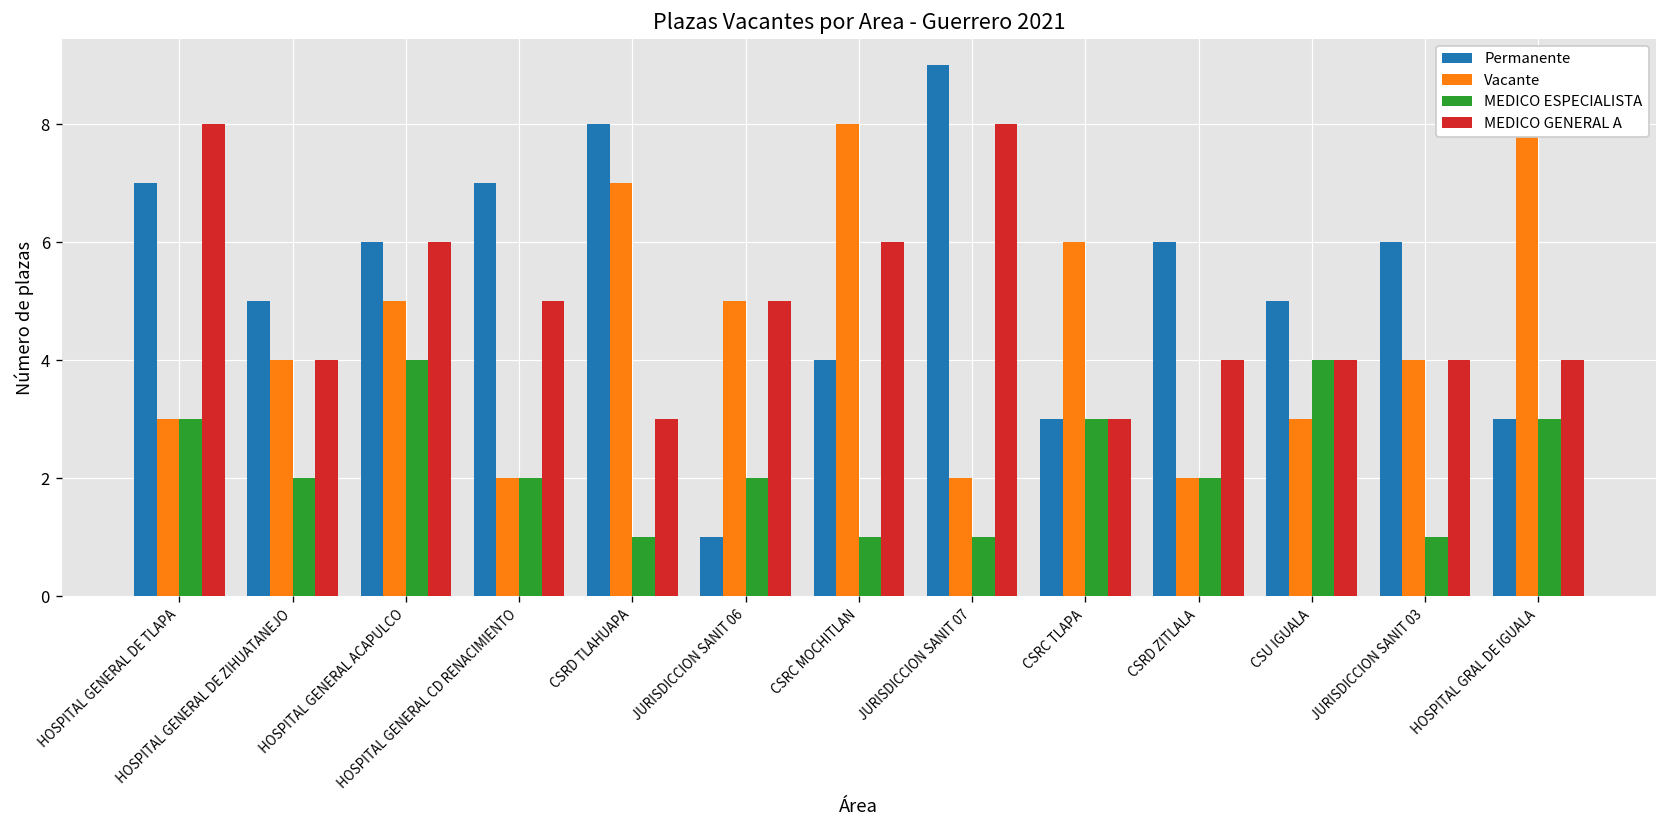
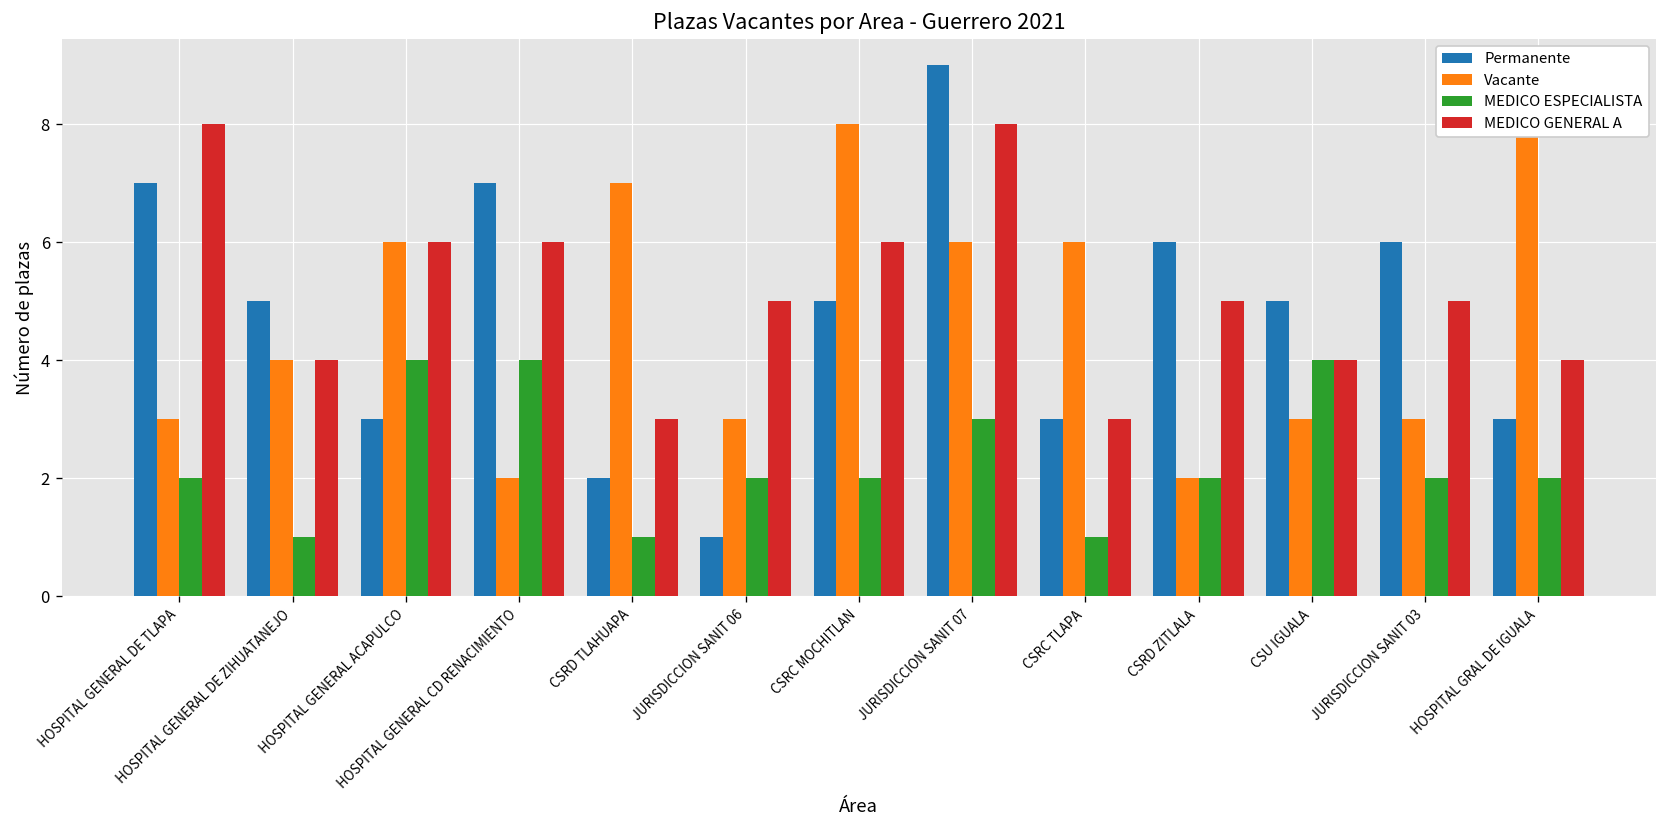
MEDICO ESPECIALISTA, HOSPITAL GENERAL DE TLAPA: 3 -> 2
MEDICO ESPECIALISTA, HOSPITAL GENERAL DE ZIHUATANEJO: 2 -> 1
Permanente, HOSPITAL GENERAL ACAPULCO: 6 -> 3
Vacante, HOSPITAL GENERAL ACAPULCO: 5 -> 6
MEDICO ESPECIALISTA, HOSPITAL GENERAL CD RENACIMIENTO: 2 -> 4
MEDICO GENERAL A, HOSPITAL GENERAL CD RENACIMIENTO: 5 -> 6
Permanente, CSRD TLAHUAPA: 8 -> 2
Vacante, JURISDICCION SANIT 06: 5 -> 3
Permanente, CSRC MOCHITLAN: 4 -> 5
MEDICO ESPECIALISTA, CSRC MOCHITLAN: 1 -> 2
Vacante, JURISDICCION SANIT 07: 2 -> 6
MEDICO ESPECIALISTA, JURISDICCION SANIT 07: 1 -> 3
MEDICO ESPECIALISTA, CSRC TLAPA: 3 -> 1
MEDICO GENERAL A, CSRD ZITLALA: 4 -> 5
Vacante, JURISDICCION SANIT 03: 4 -> 3
MEDICO ESPECIALISTA, JURISDICCION SANIT 03: 1 -> 2
MEDICO GENERAL A, JURISDICCION SANIT 03: 4 -> 5
MEDICO ESPECIALISTA, HOSPITAL GRAL DE IGUALA: 3 -> 2
